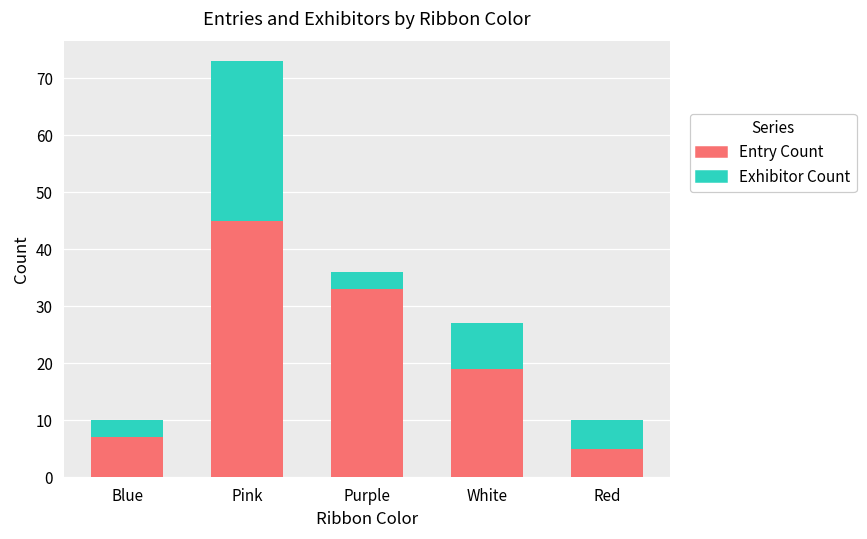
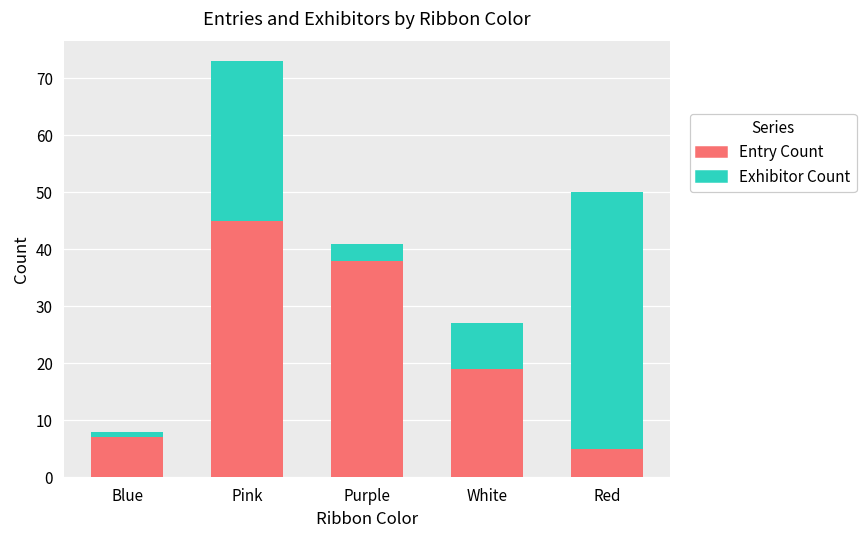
Exhibitor Count, Blue: 3 -> 1
Entry Count, Purple: 33 -> 38
Exhibitor Count, Red: 5 -> 45
